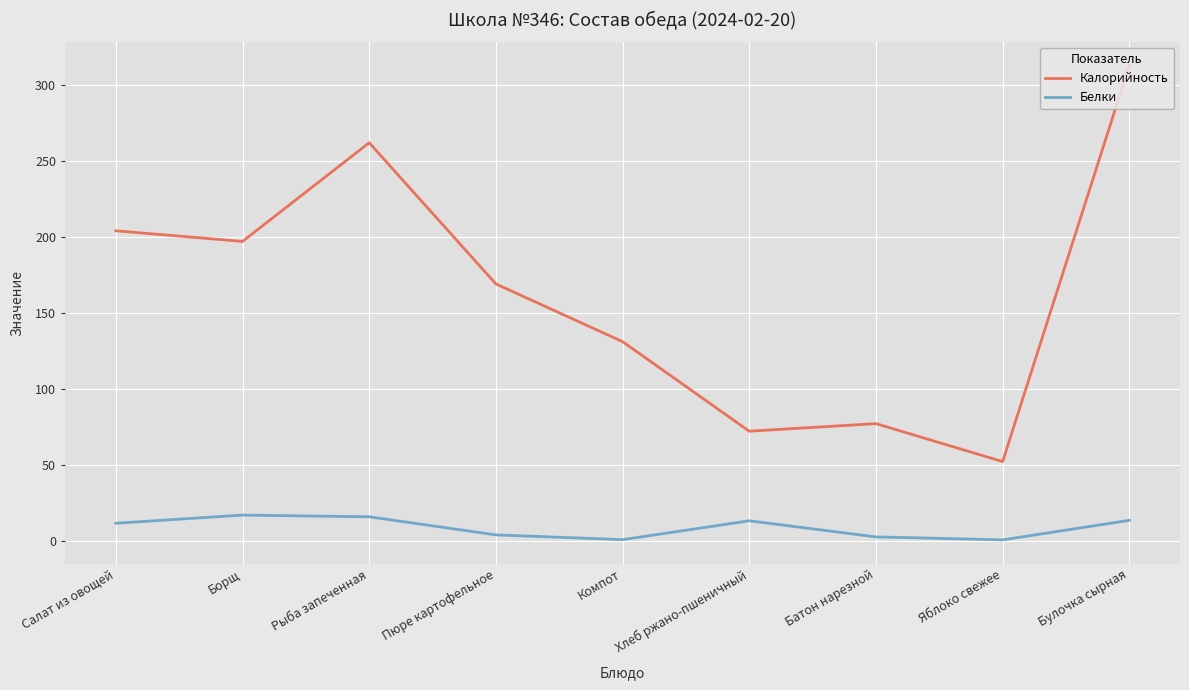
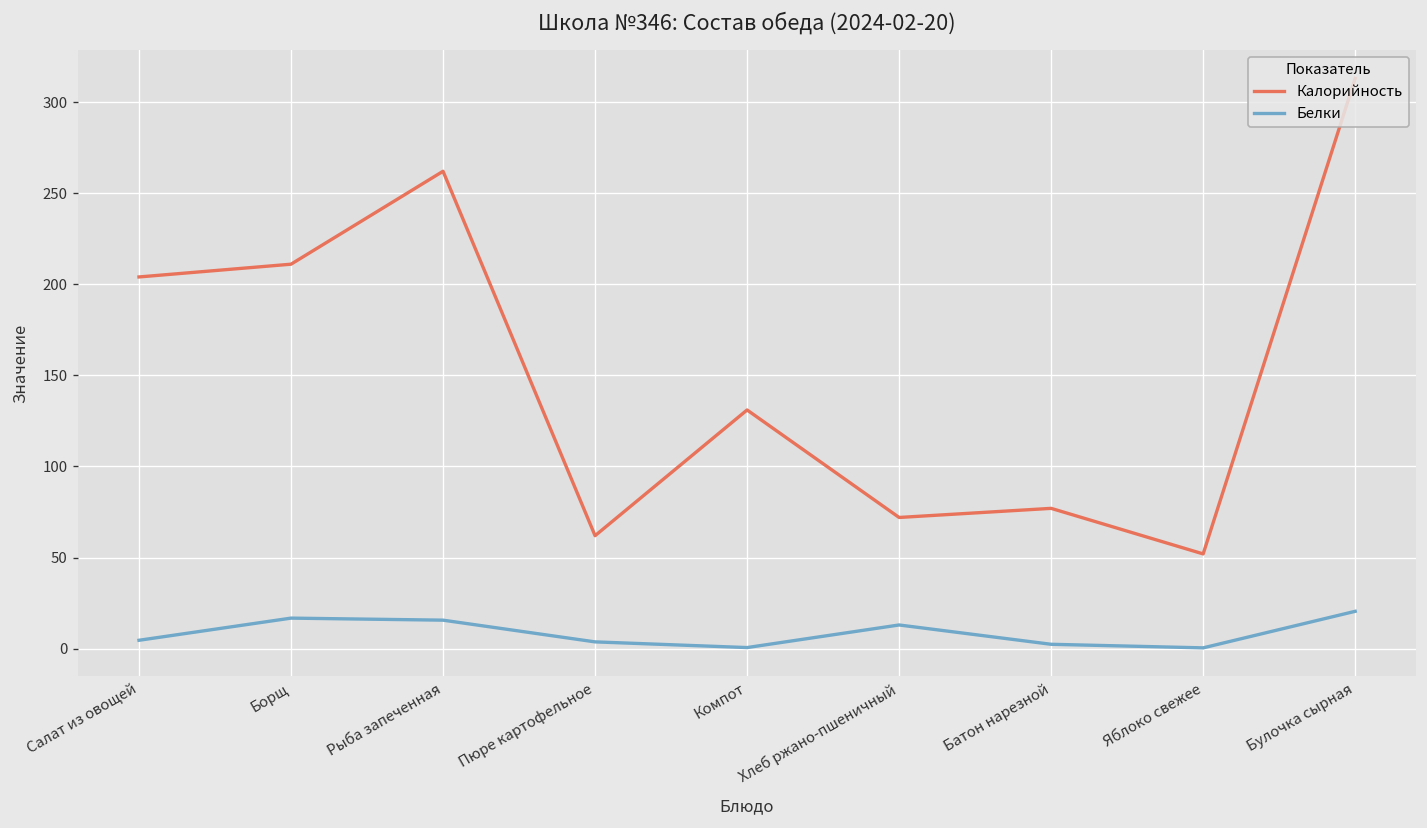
Белки, Салат из овощей: 11 -> 5
Калорийность, Борщ: 197 -> 211
Калорийность, Пюре картофельное: 169 -> 62
Белки, Булочка сырная: 13 -> 21
